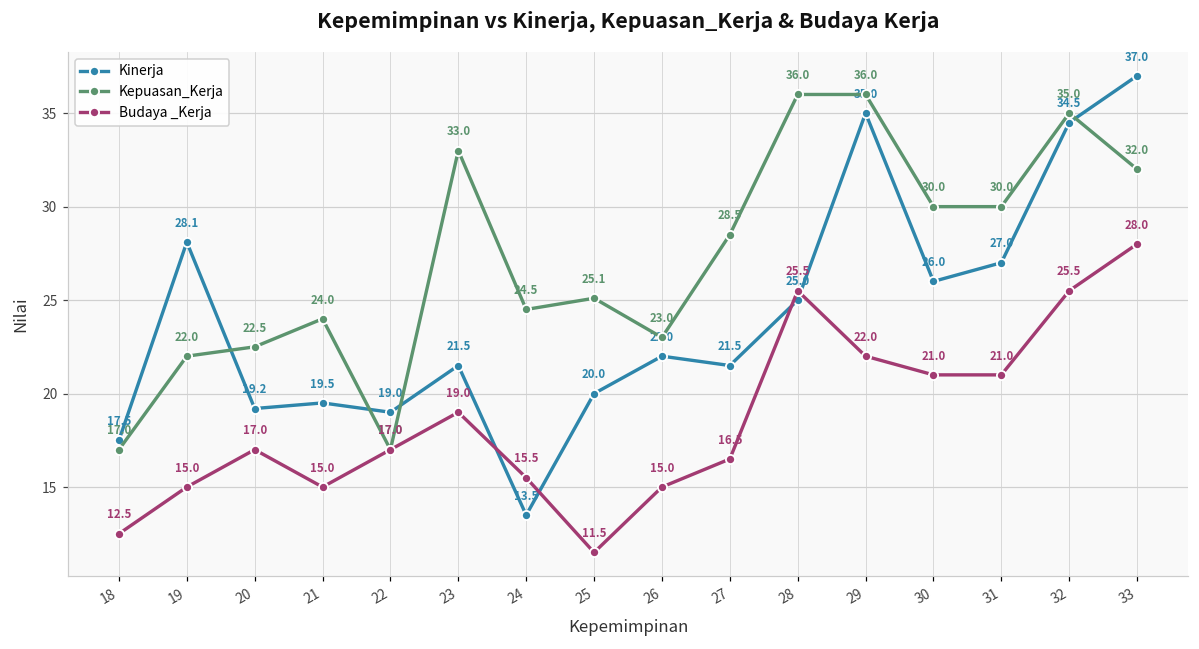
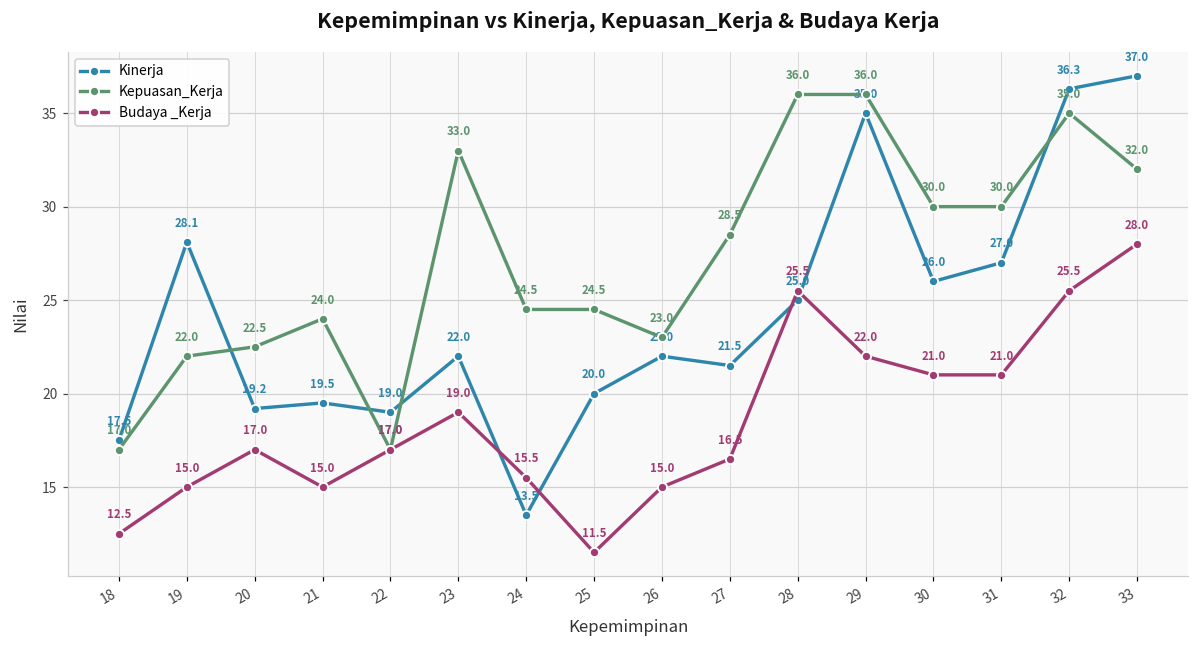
Kinerja, 23: 21.5 -> 22.0
Kepuasan_Kerja, 25: 25.1 -> 24.5
Kinerja, 32: 34.5 -> 36.3
